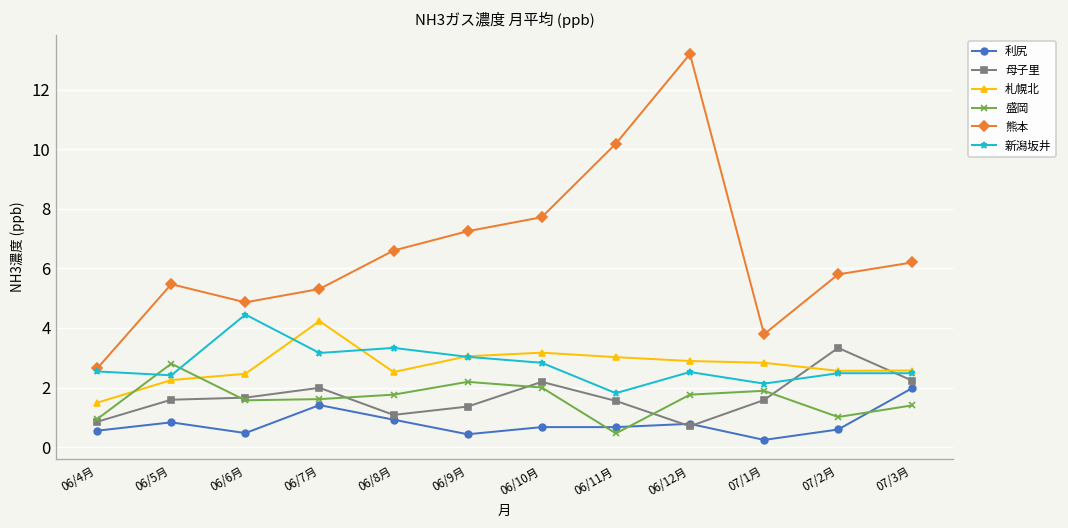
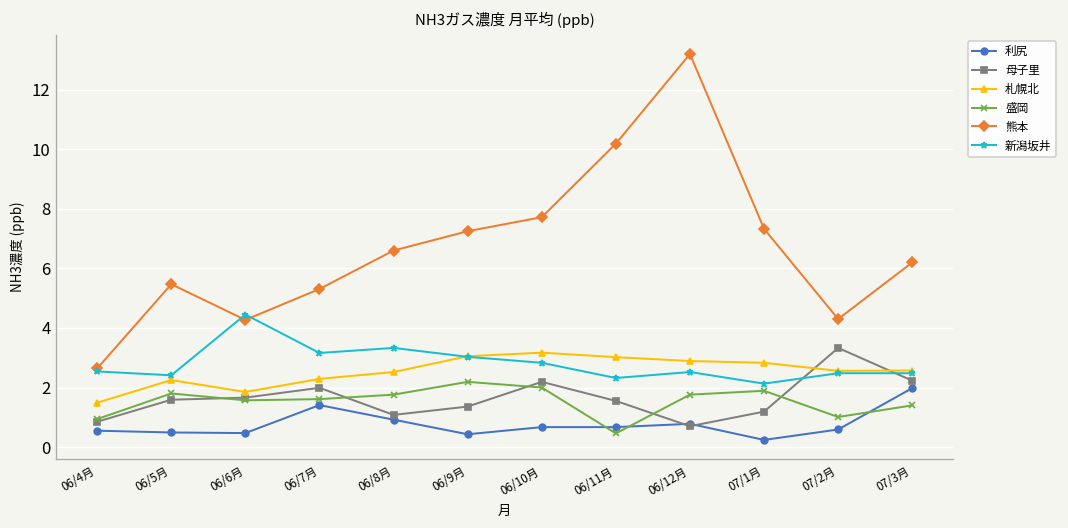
利尻, 06/5月: 0.8 -> 0.5
盛岡, 06/5月: 2.8 -> 1.8
札幌北, 06/6月: 2.5 -> 1.9
熊本, 06/6月: 4.9 -> 4.3
札幌北, 06/7月: 4.2 -> 2.3
新潟坂井, 06/11月: 1.8 -> 2.3
母子里, 07/1月: 1.6 -> 1.2
熊本, 07/1月: 3.8 -> 7.3
熊本, 07/2月: 5.8 -> 4.3
